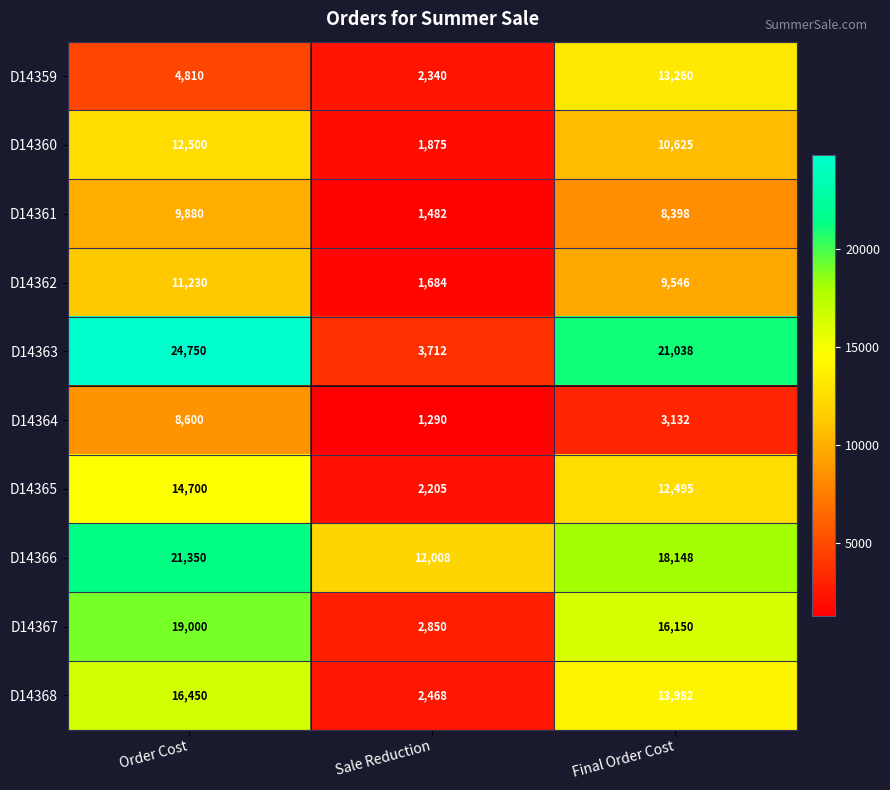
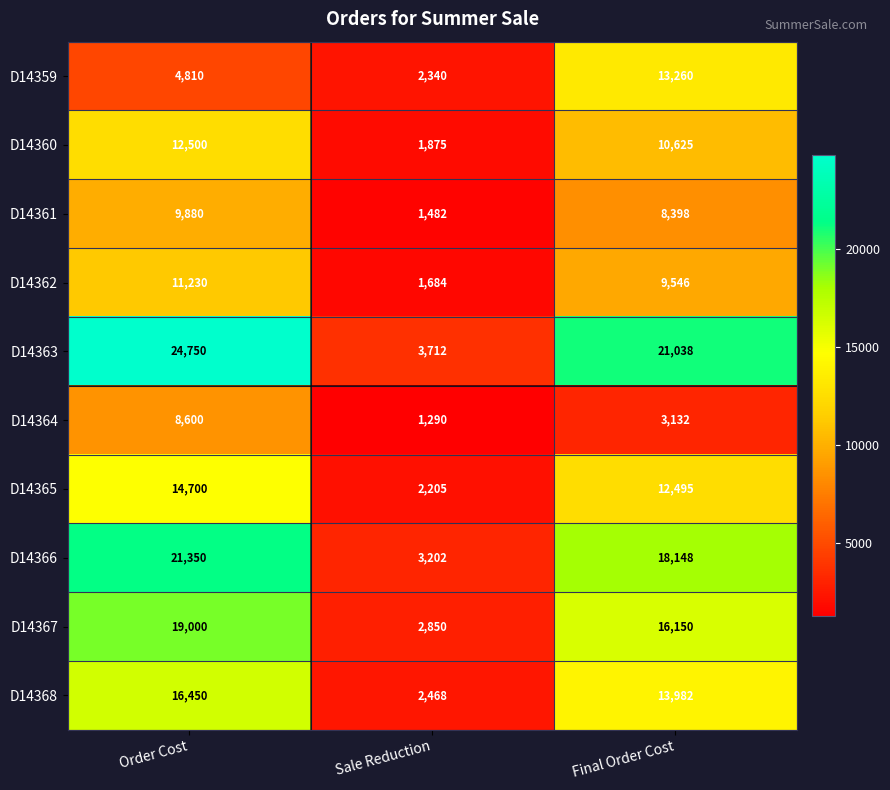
D14366, Sale Reduction: 12,008 -> 3,202
